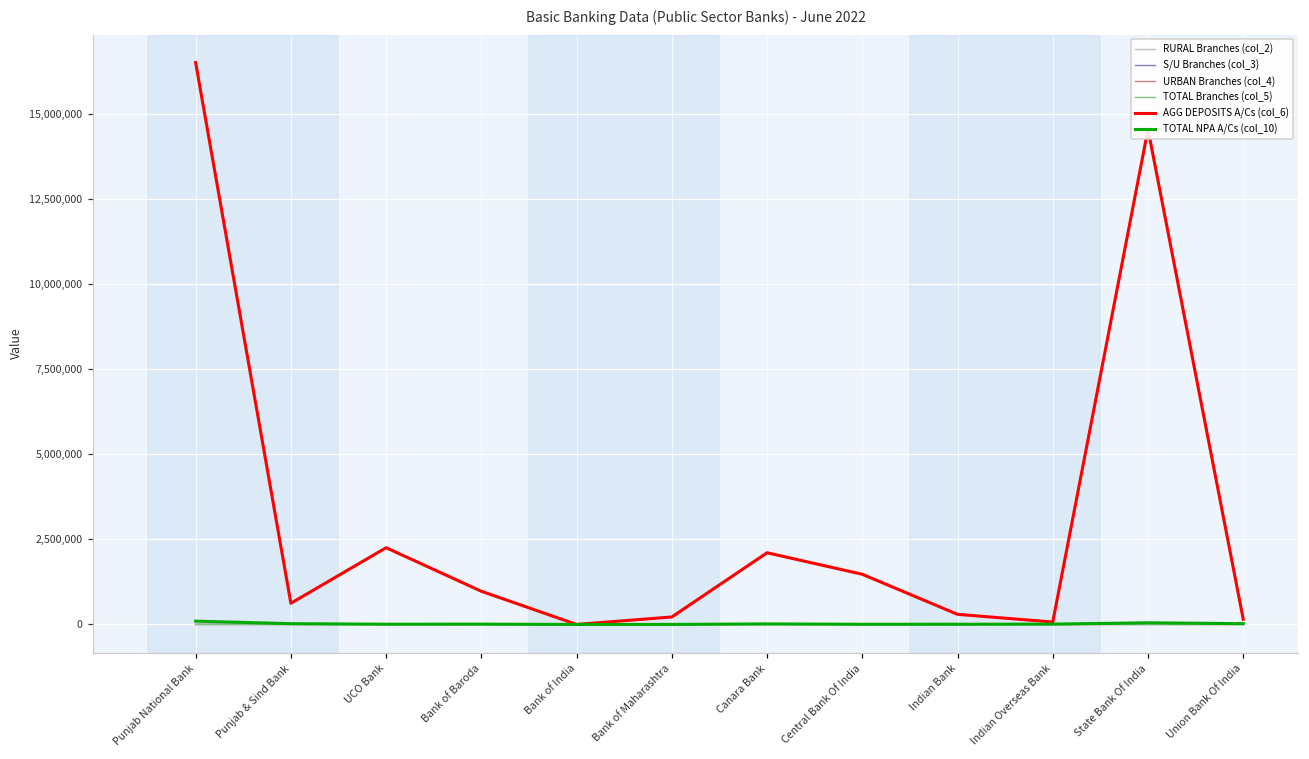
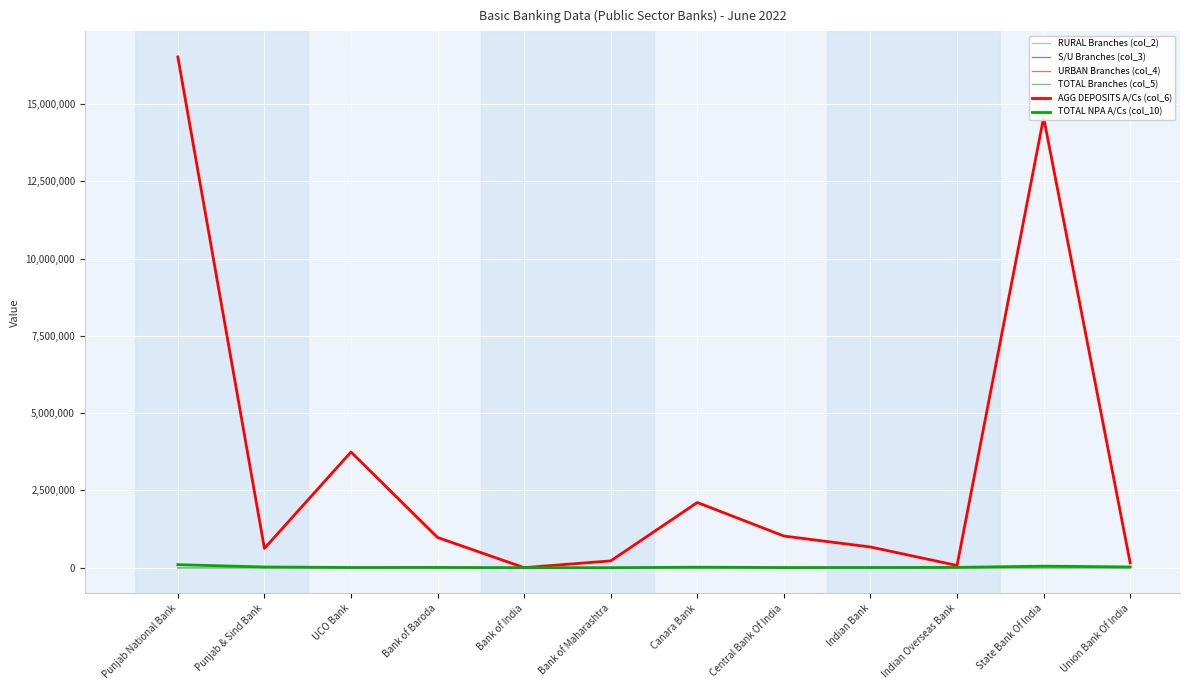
AGG DEPOSITS A/Cs (col_6), UCO Bank: 2,300,000 -> 3,700,000
AGG DEPOSITS A/Cs (col_6), Central Bank Of India: 1,500,000 -> 1,000,000
AGG DEPOSITS A/Cs (col_6), Indian Bank: 300,000 -> 700,000
